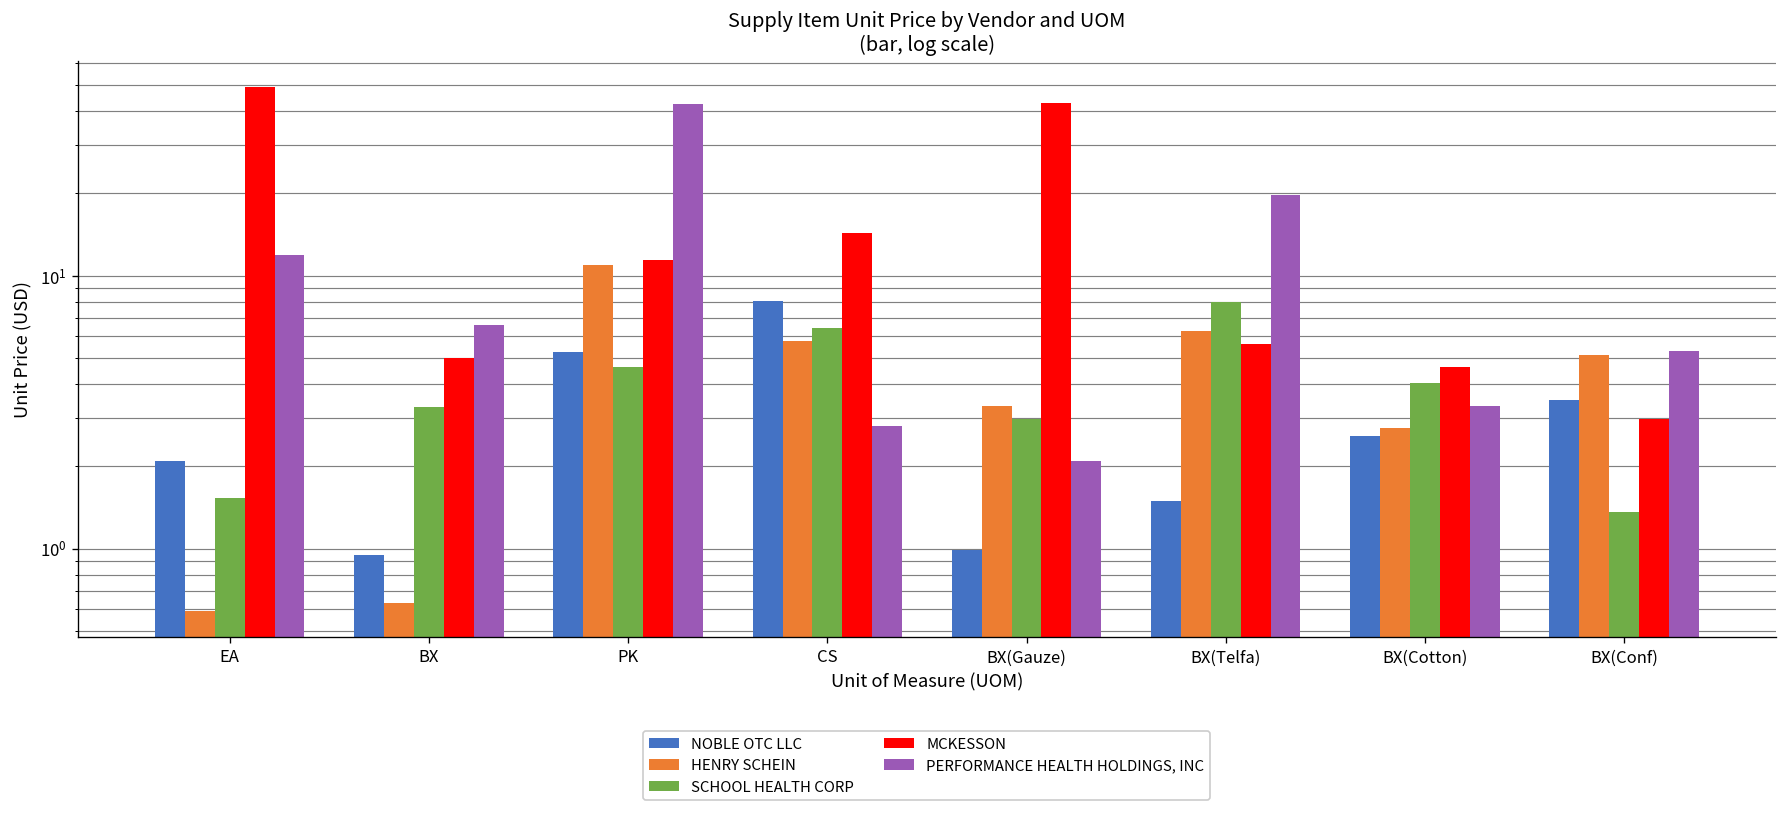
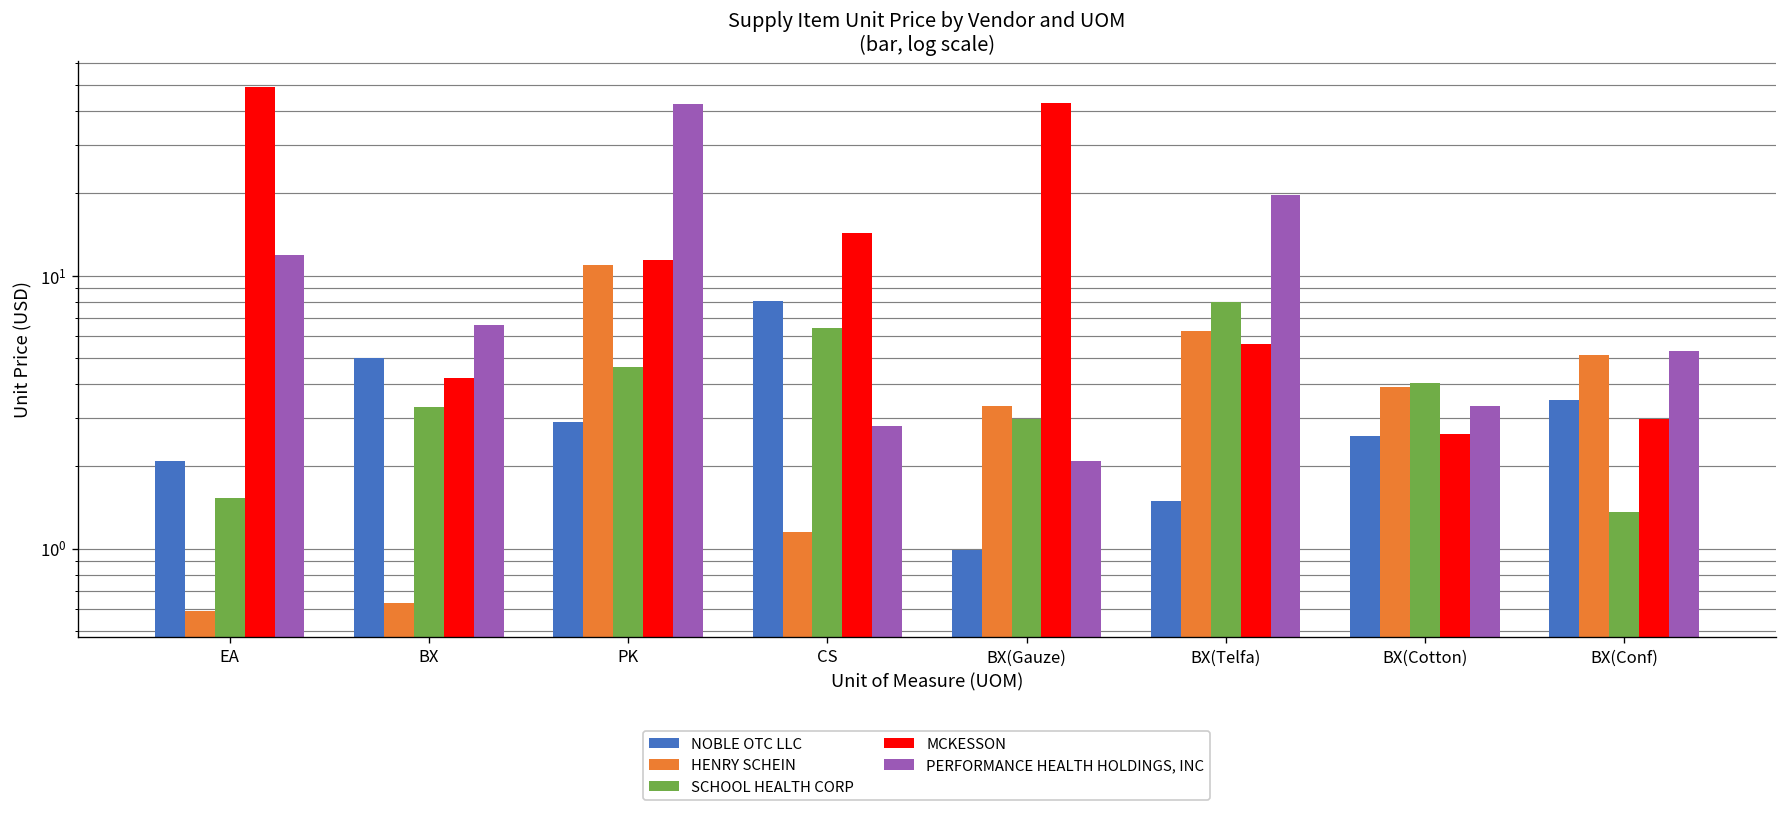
NOBLE OTC LLC, BX: 0.95 -> 5.0
MCKESSON, BX: 5.0 -> 4.2
NOBLE OTC LLC, PK: 5.3 -> 2.9
HENRY SCHEIN, CS: 5.8 -> 1.2
HENRY SCHEIN, BX(Cotton): 2.8 -> 3.9
MCKESSON, BX(Cotton): 4.6 -> 2.6
